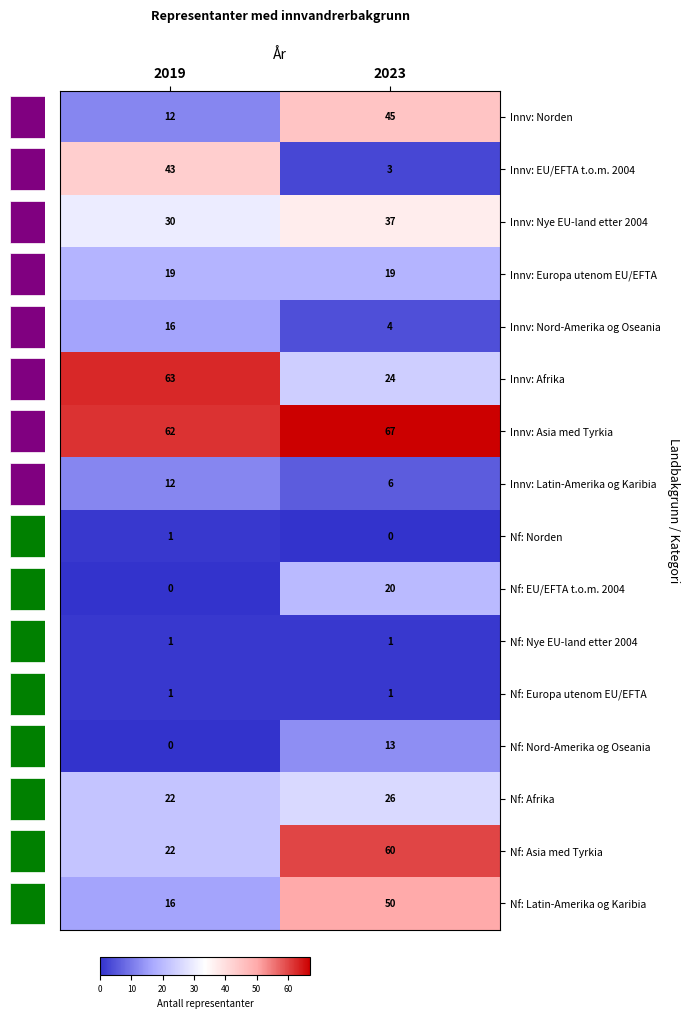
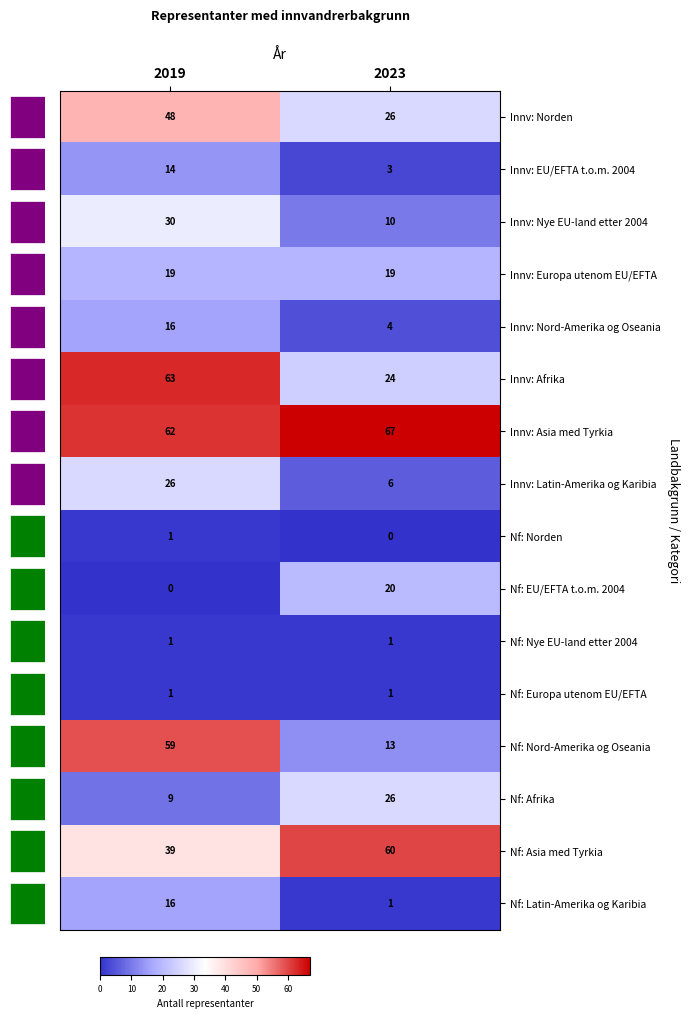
Representanter med innvandrerbakgrunn, Innv: Norden, 2019: 12 -> 48
Representanter med innvandrerbakgrunn, Innv: Norden, 2023: 45 -> 26
Representanter med innvandrerbakgrunn, Innv: EU/EFTA t.o.m. 2004, 2019: 43 -> 14
Representanter med innvandrerbakgrunn, Innv: Nye EU-land etter 2004, 2023: 37 -> 10
Representanter med innvandrerbakgrunn, Innv: Latin-Amerika og Karibia, 2019: 12 -> 26
Representanter med innvandrerbakgrunn, Nf: Nord-Amerika og Oseania, 2019: 0 -> 59
Representanter med innvandrerbakgrunn, Nf: Afrika, 2019: 22 -> 9
Representanter med innvandrerbakgrunn, Nf: Asia med Tyrkia, 2019: 22 -> 39
Representanter med innvandrerbakgrunn, Nf: Latin-Amerika og Karibia, 2023: 50 -> 1
